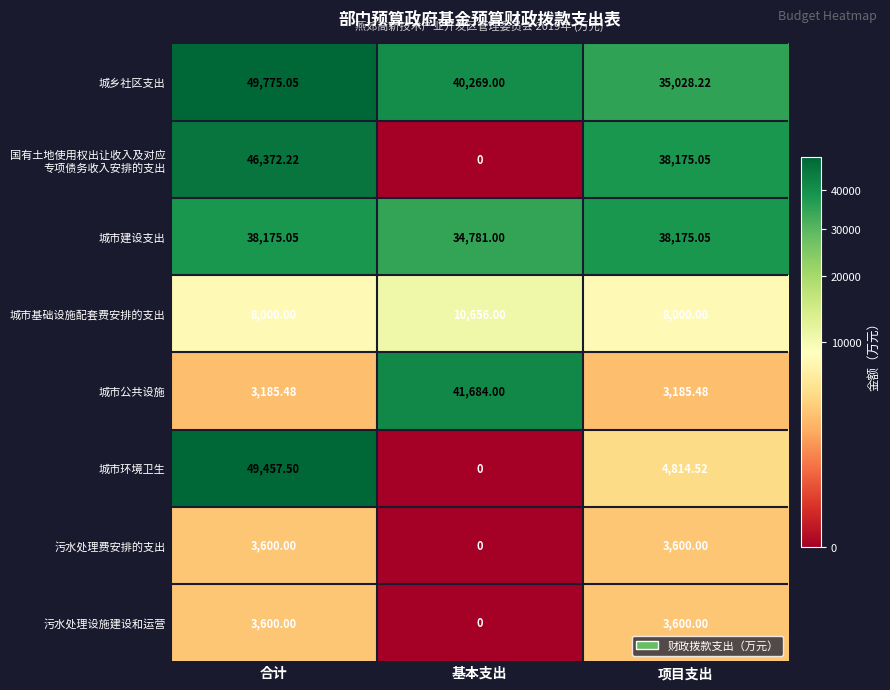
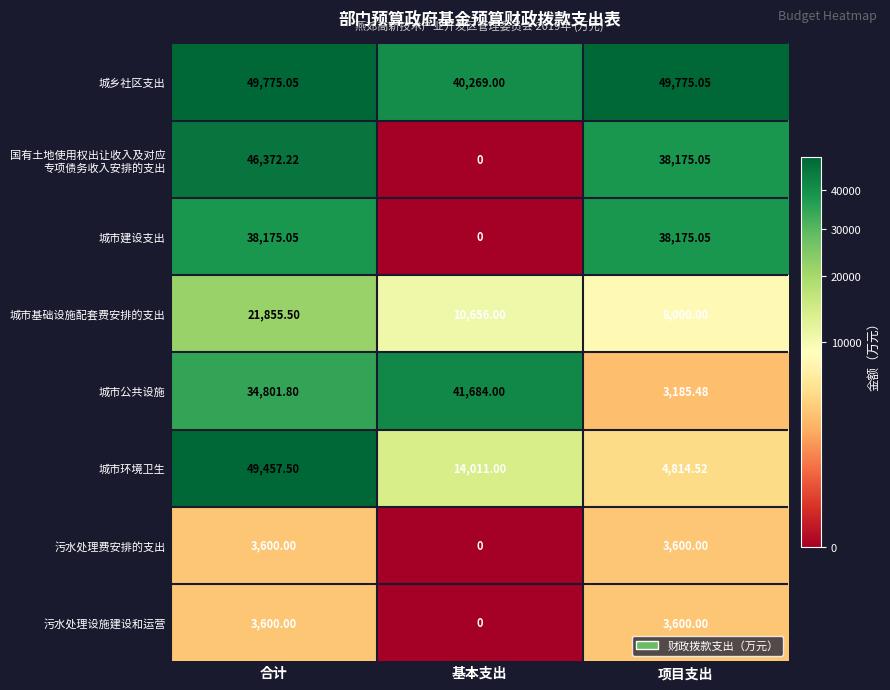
城乡社区支出, 项目支出: 35,028.22 -> 49,775.05
城市建设支出, 基本支出: 34,781.00 -> 0
城市基础设施配套费安排的支出, 合计: 8,000.00 -> 21,855.50
城市公共设施, 合计: 3,185.48 -> 34,801.80
城市环境卫生, 基本支出: 0 -> 14,011.00
